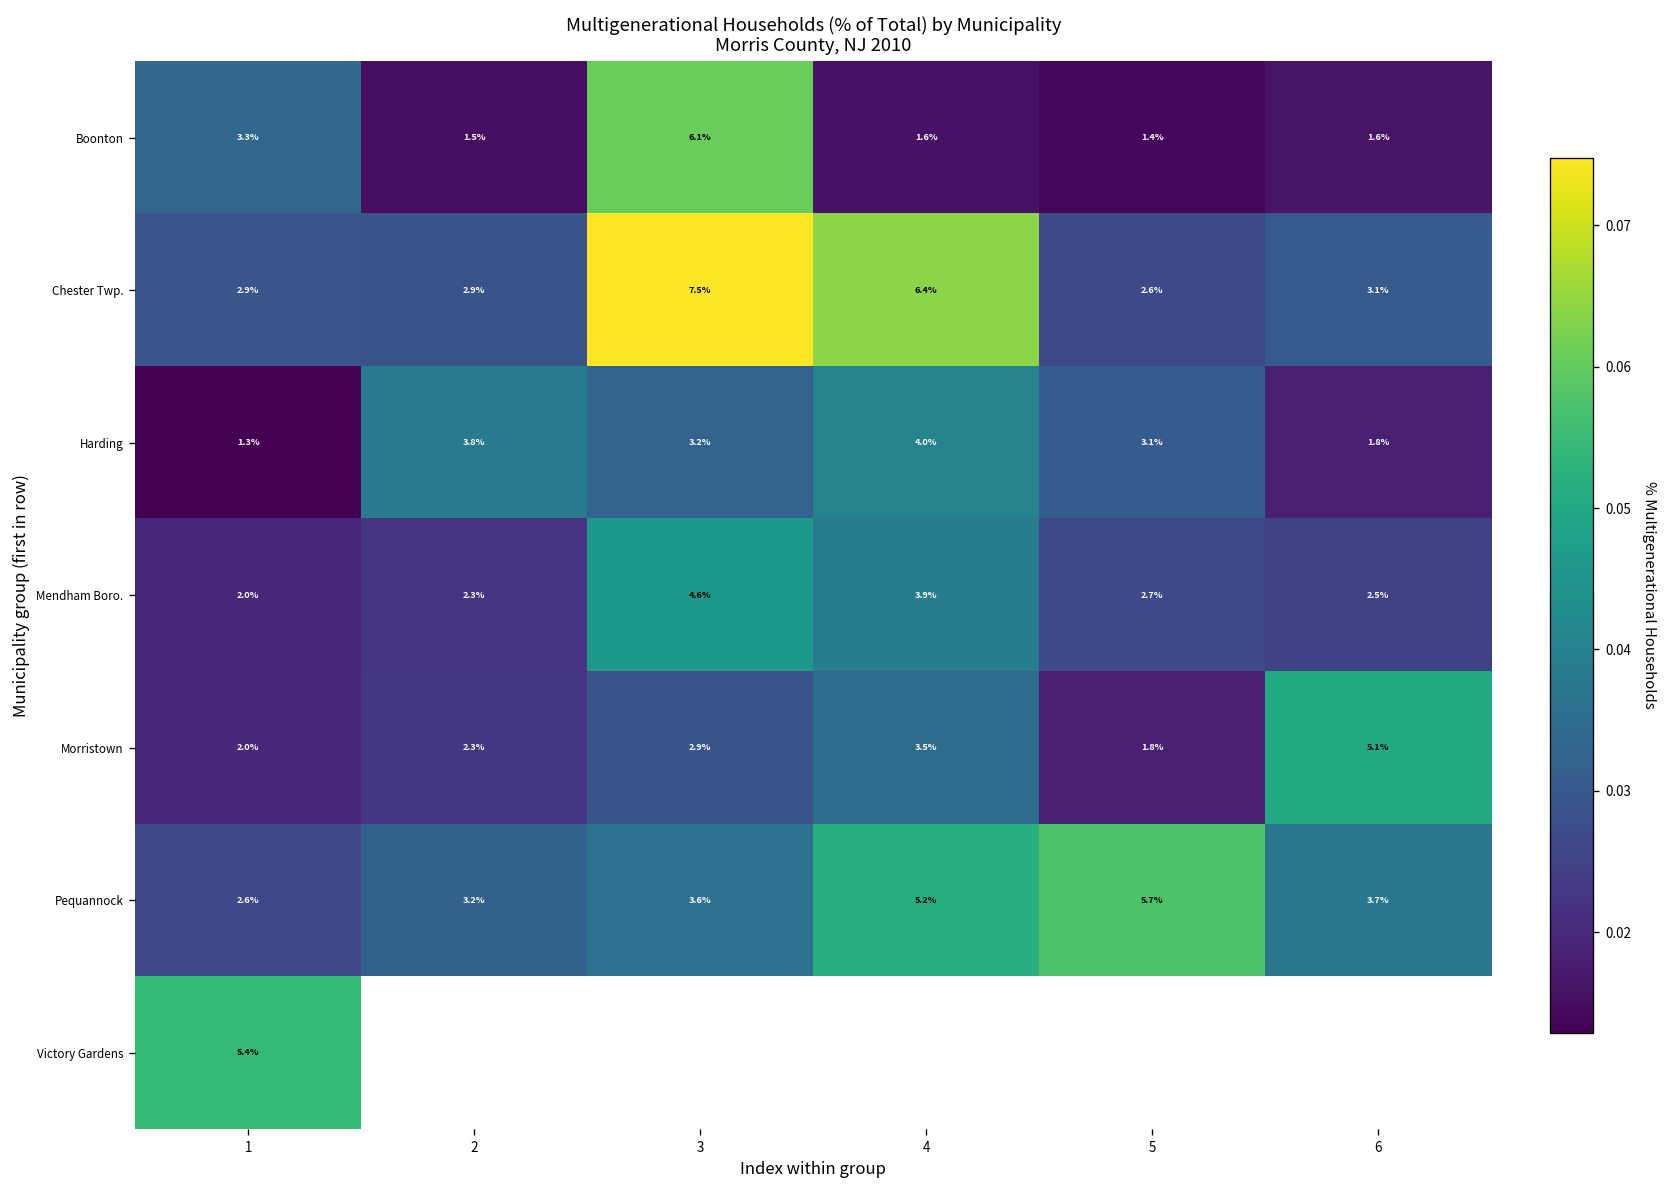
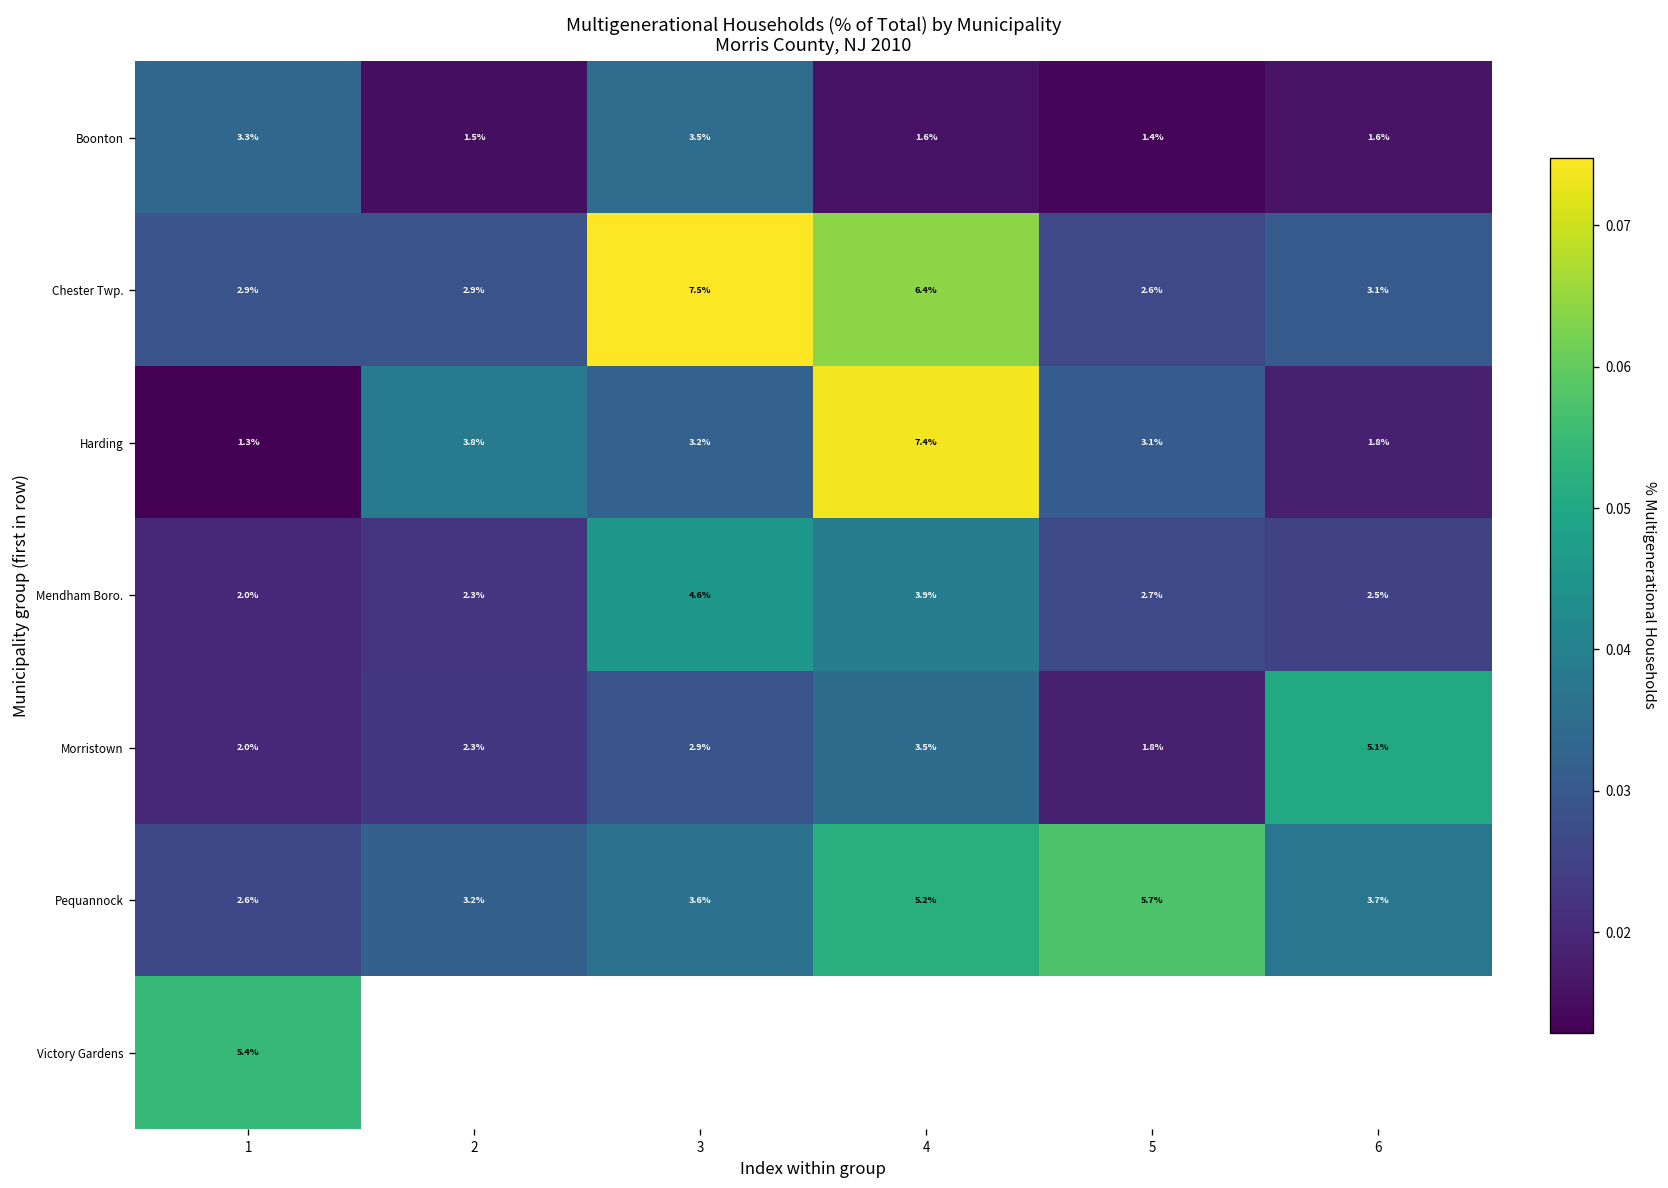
Boonton, 3: 6.1% -> 3.5%
Harding, 4: 4.0% -> 7.4%
